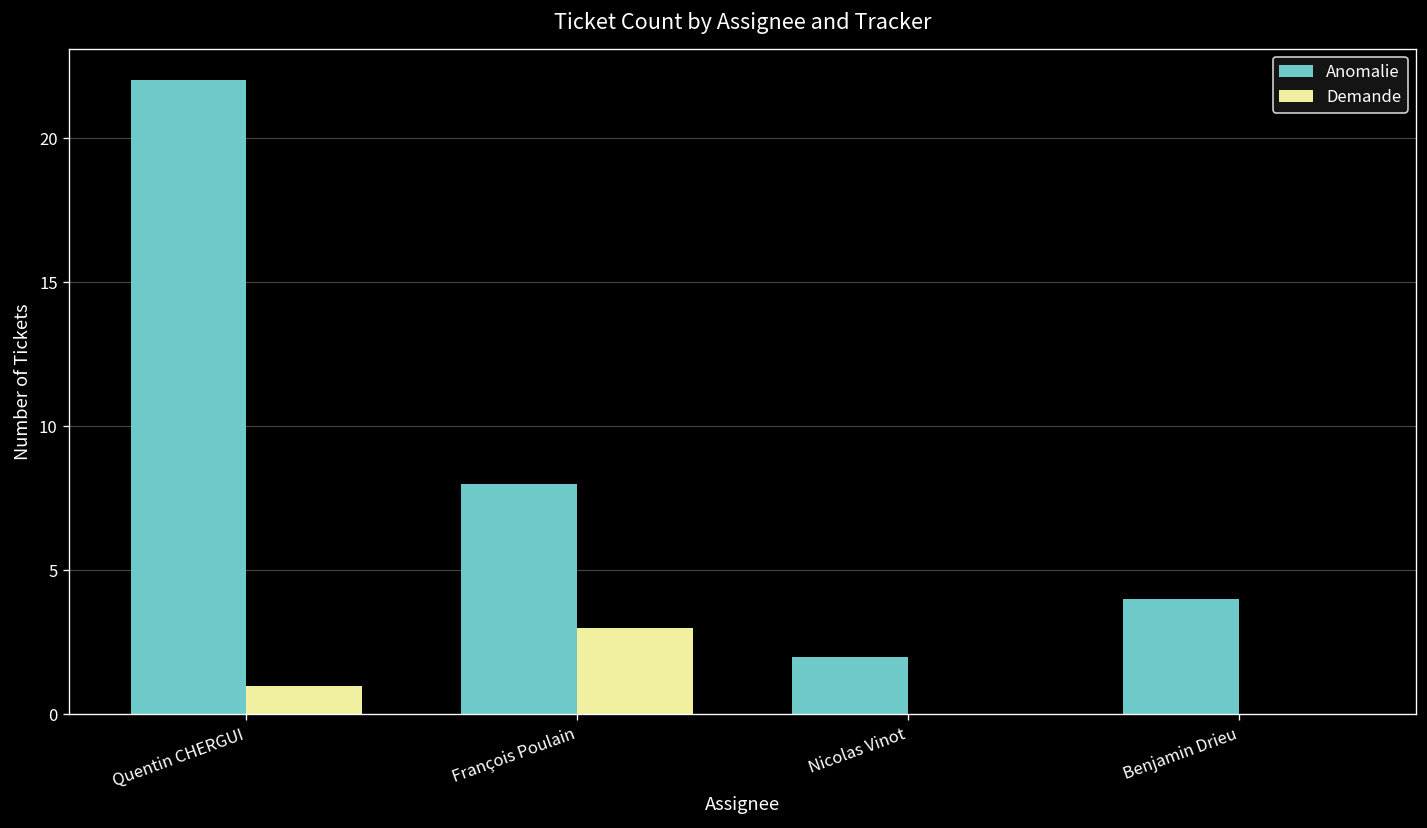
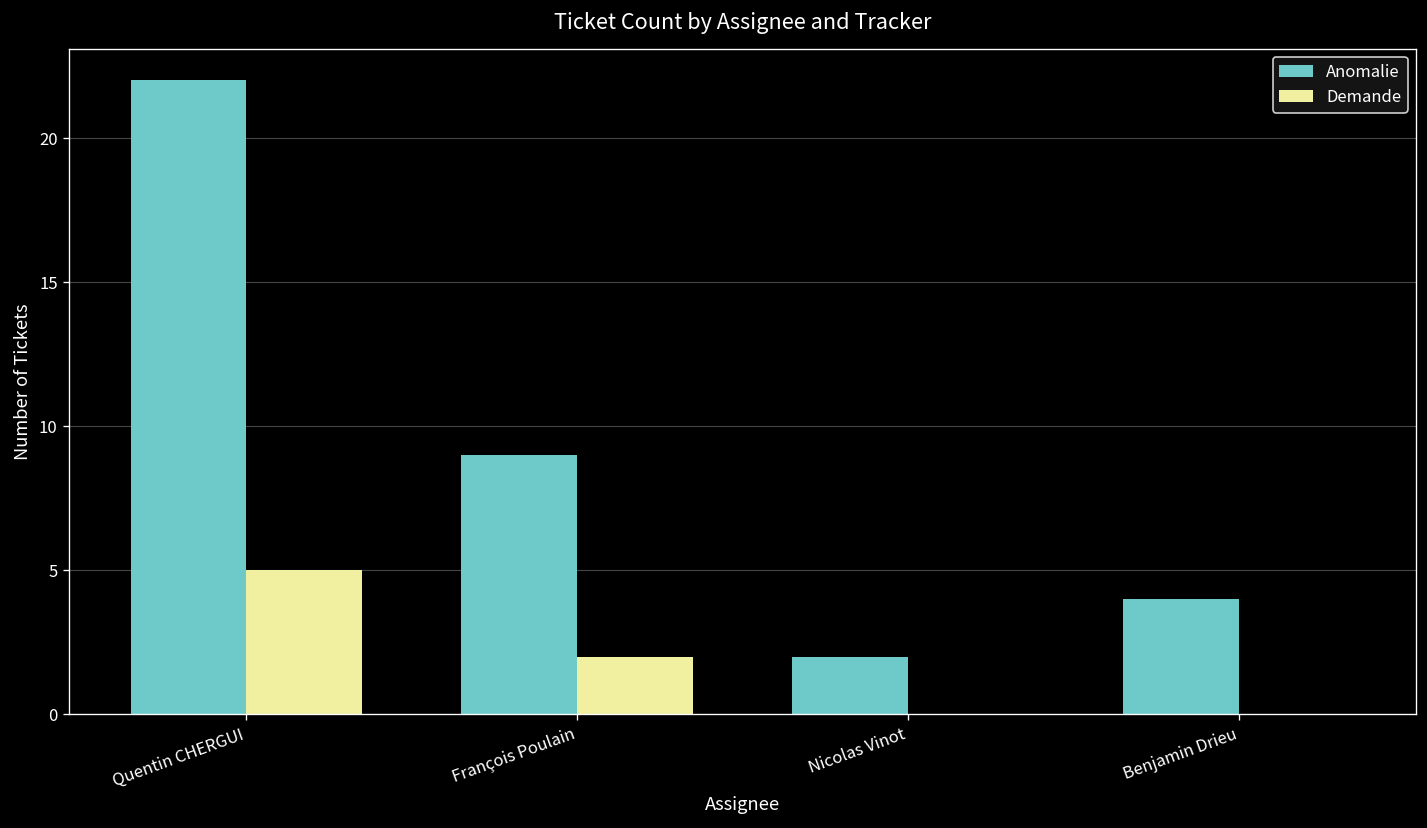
Demande, Quentin CHERGUI: 1 -> 5
Anomalie, François Poulain: 8 -> 9
Demande, François Poulain: 3 -> 2
